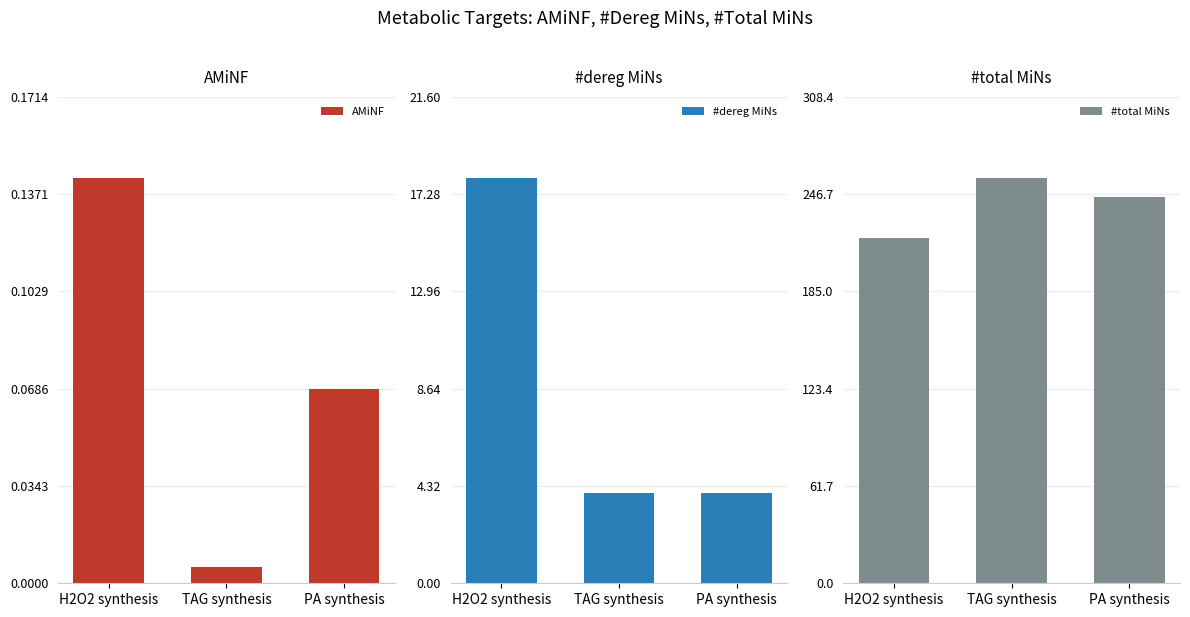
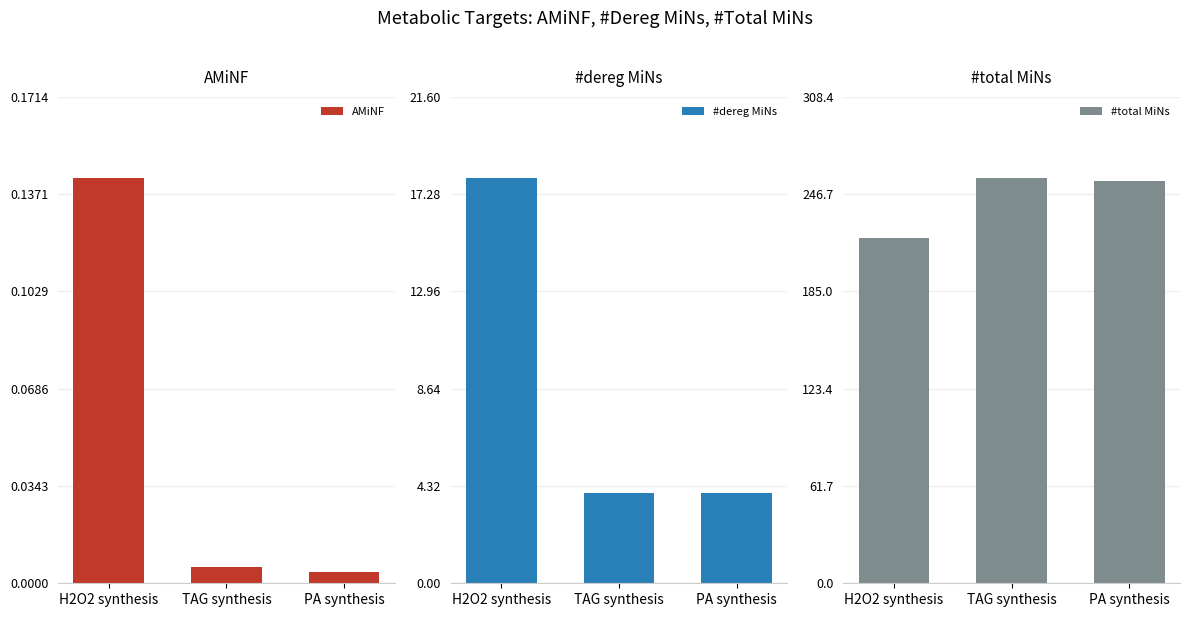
AMiNF, PA synthesis: 0.069 -> 0.004
#total MiNs, PA synthesis: 245 -> 255
